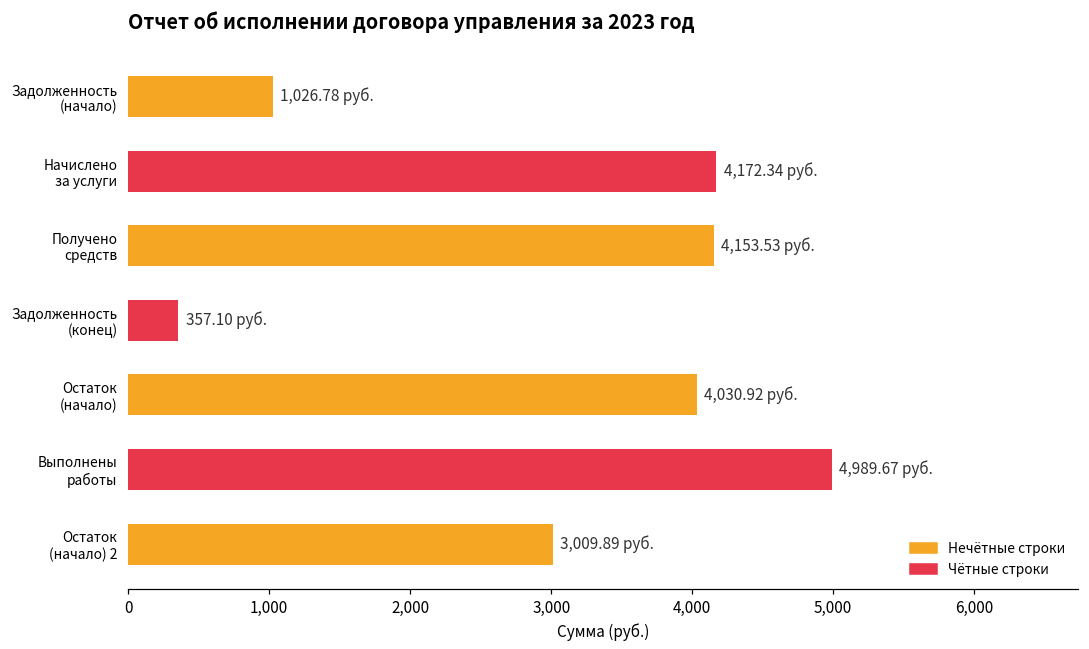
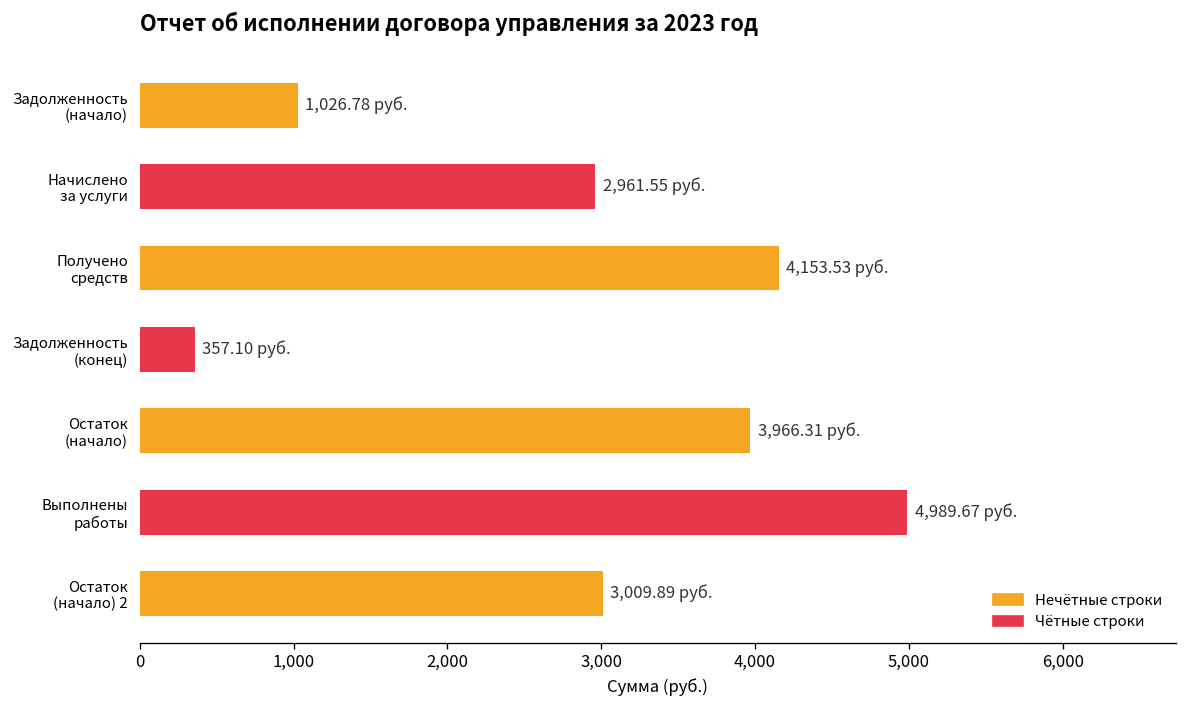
Начислено за услуги: 4,172.34 -> 2,961.55
Остаток (начало): 4,030.92 -> 3,966.31
